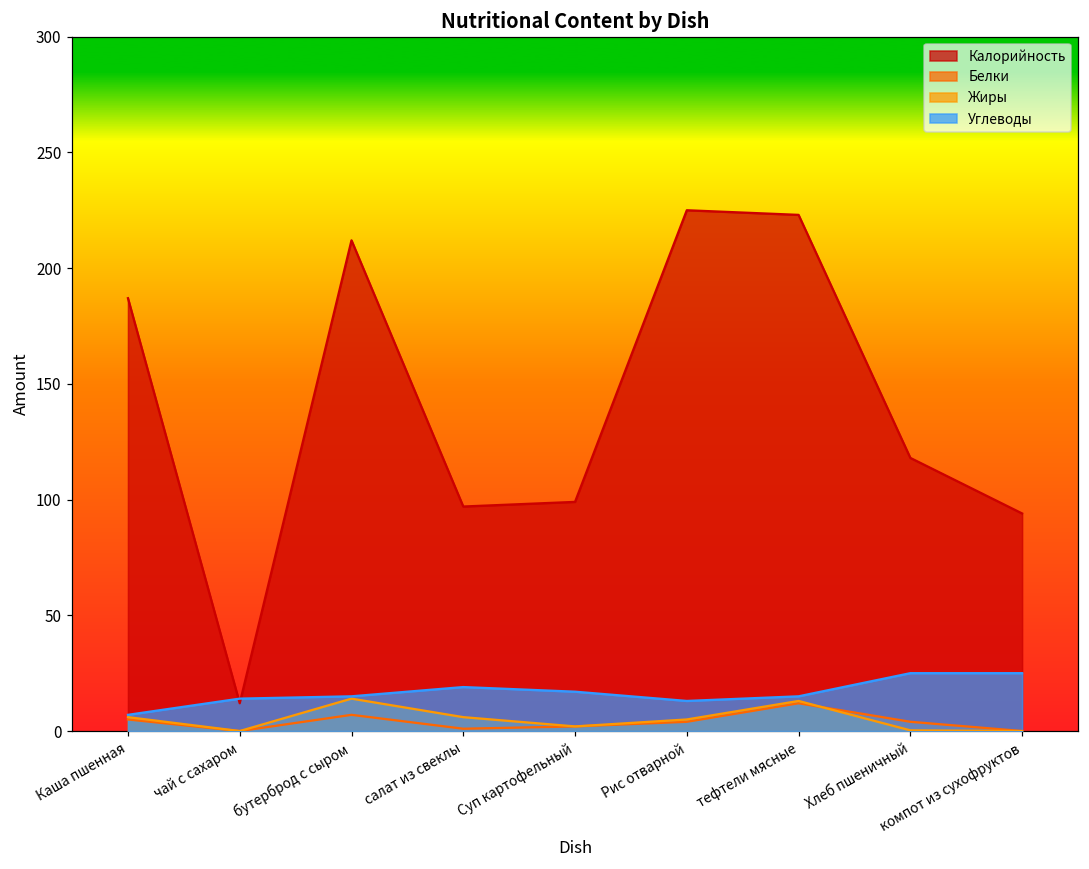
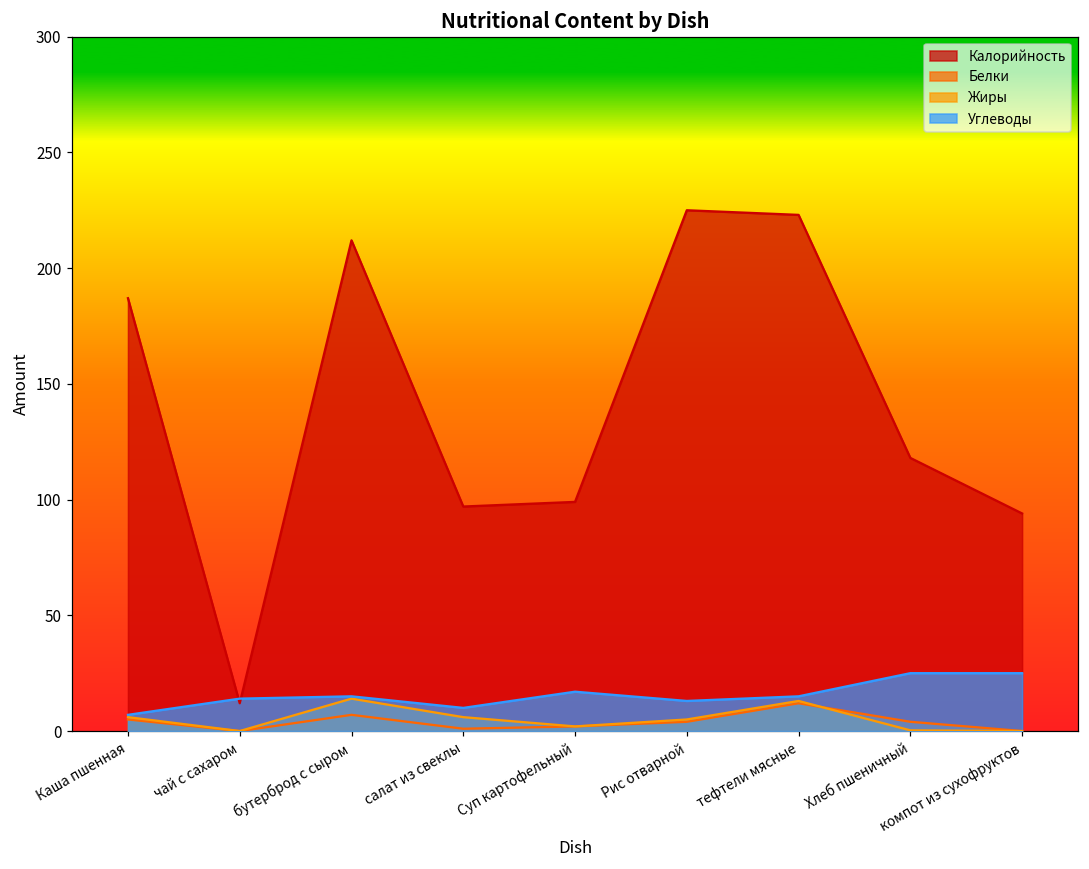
Углеводы, салат из свеклы: 19 -> 10
